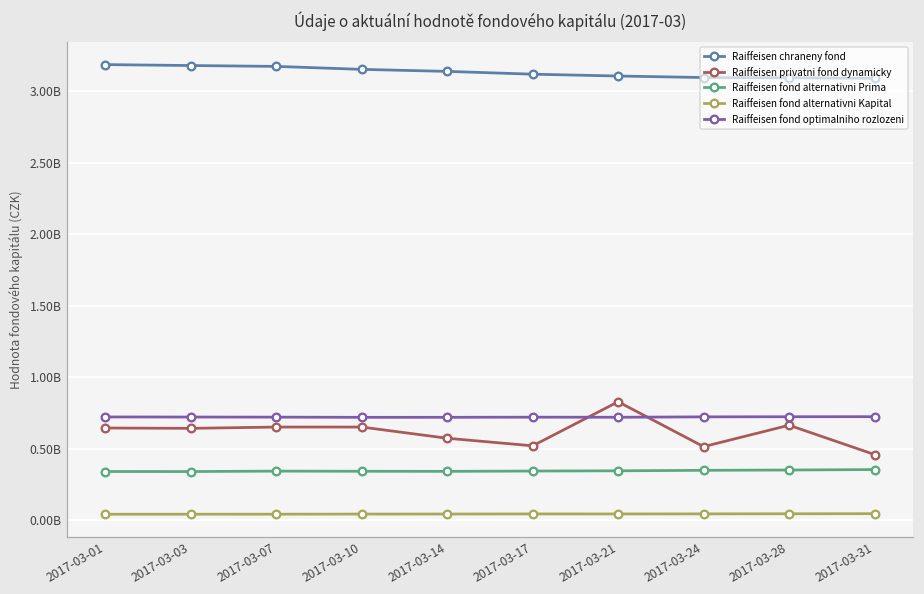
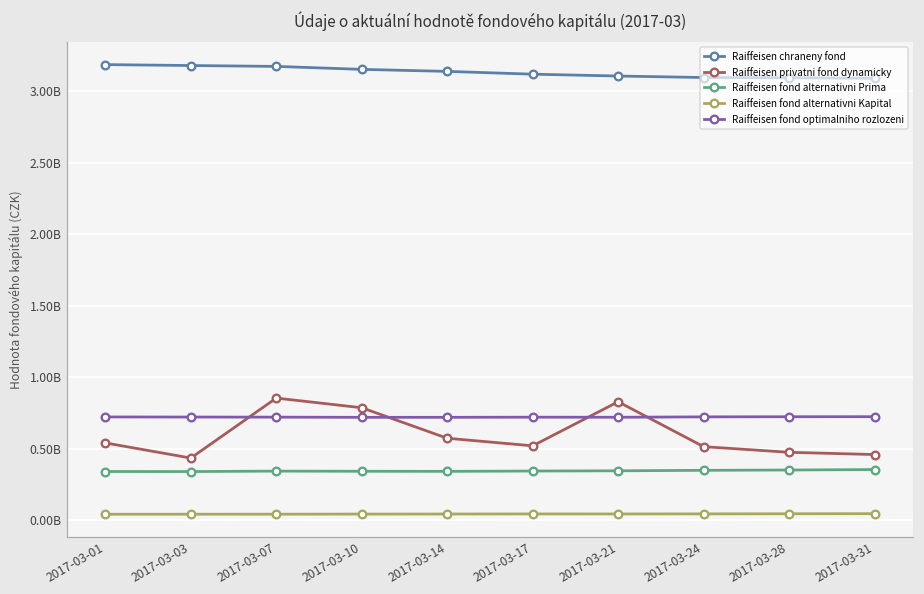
Raiffeisen privatni fond dynamicky, 2017-03-01: 640000000 -> 540000000
Raiffeisen privatni fond dynamicky, 2017-03-03: 640000000 -> 430000000
Raiffeisen privatni fond dynamicky, 2017-03-07: 650000000 -> 850000000
Raiffeisen privatni fond dynamicky, 2017-03-10: 650000000 -> 790000000
Raiffeisen privatni fond dynamicky, 2017-03-28: 660000000 -> 470000000
